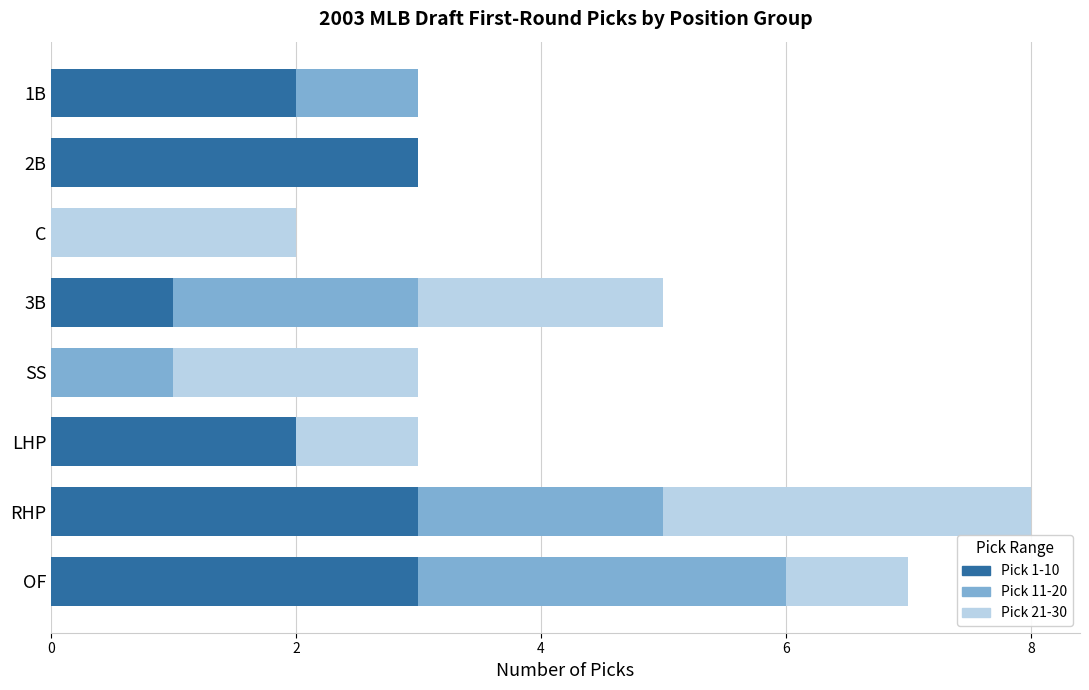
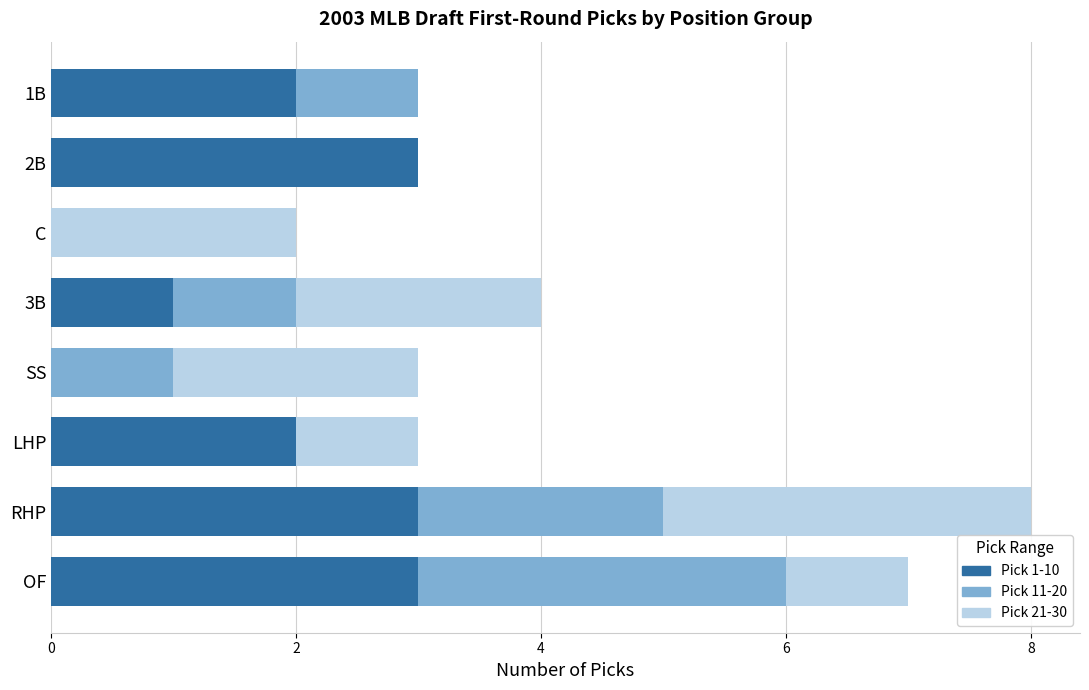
Pick 11-20, 3B: 2 -> 1
